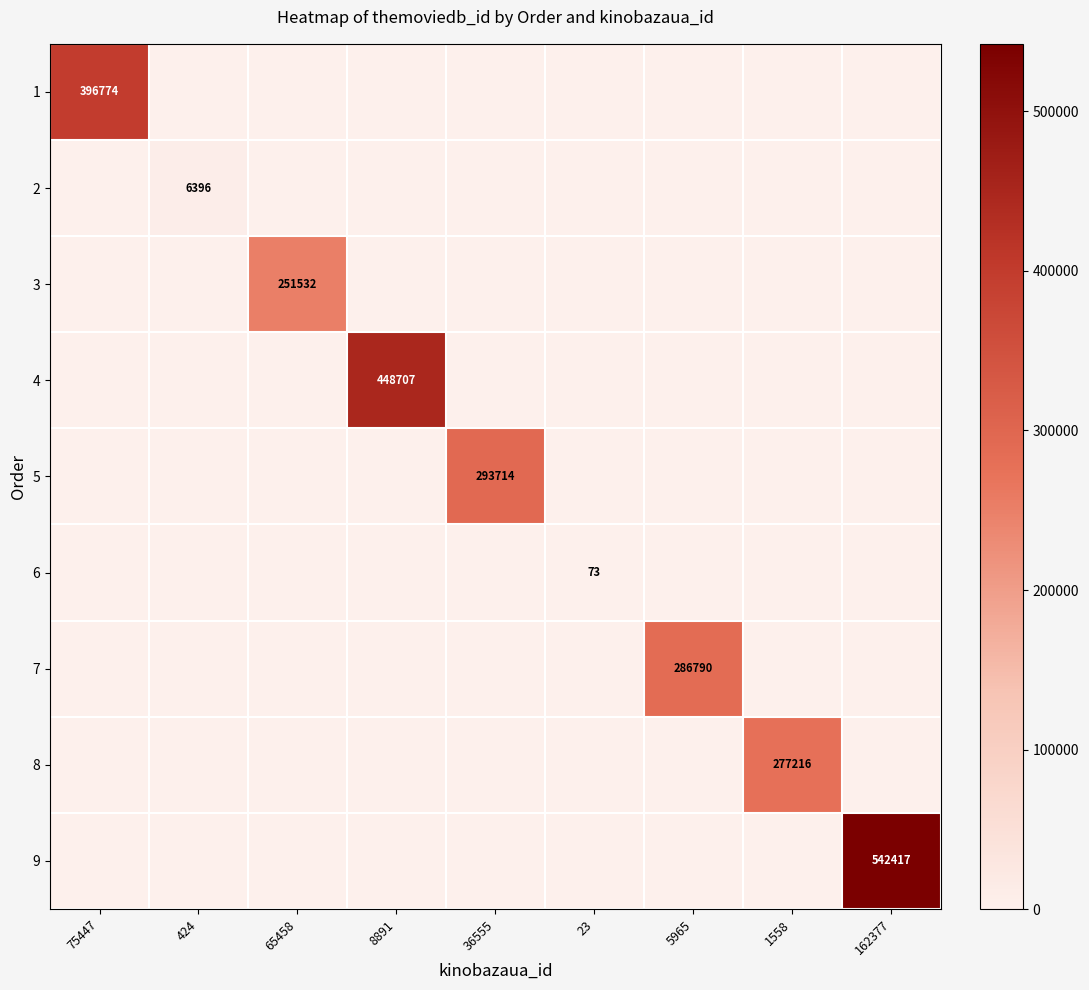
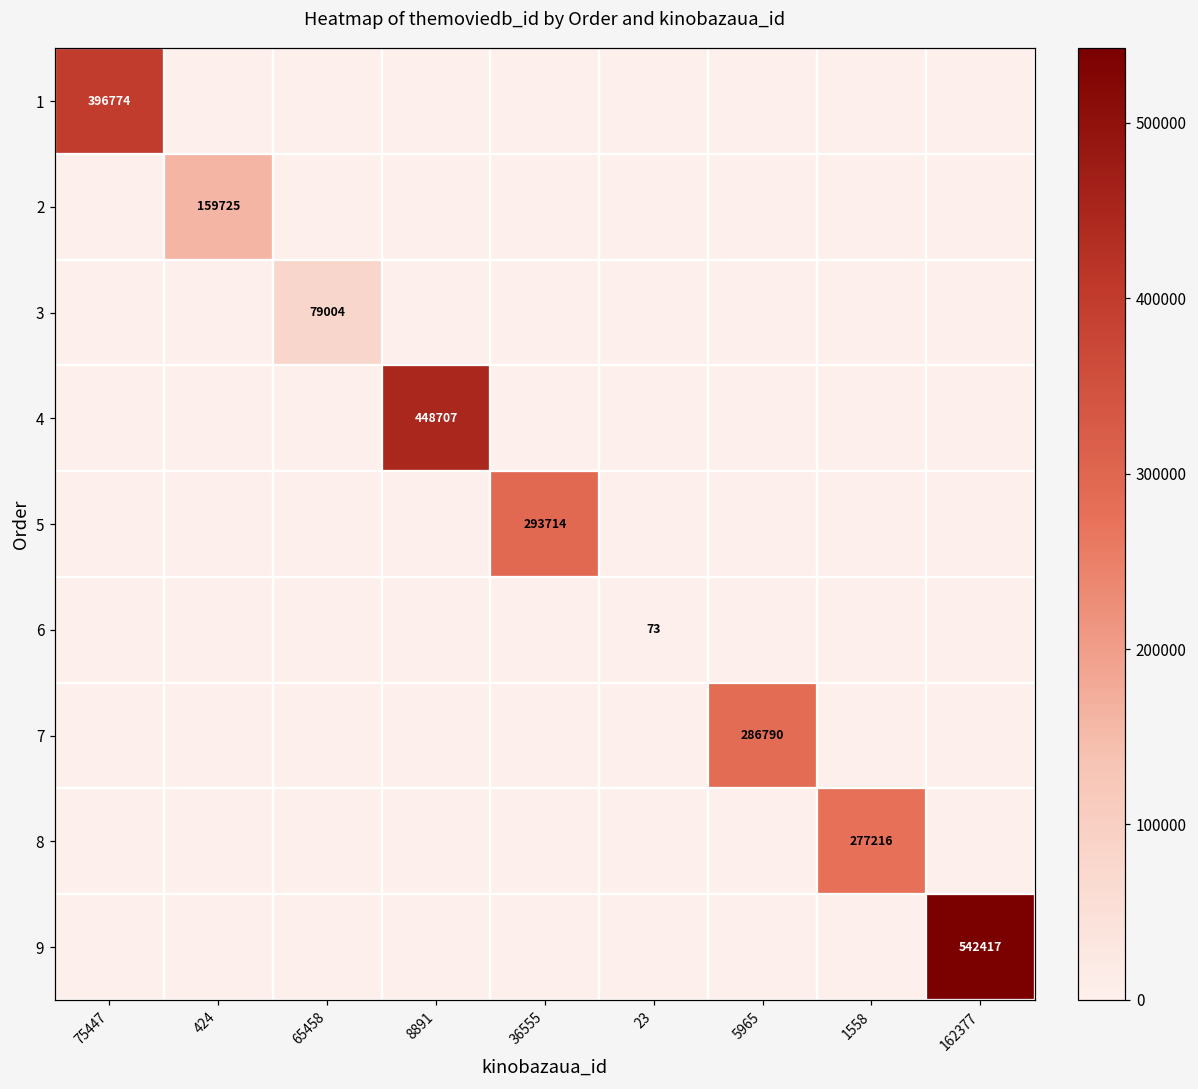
2, 424: 6396 -> 159725
3, 65458: 251532 -> 79004
